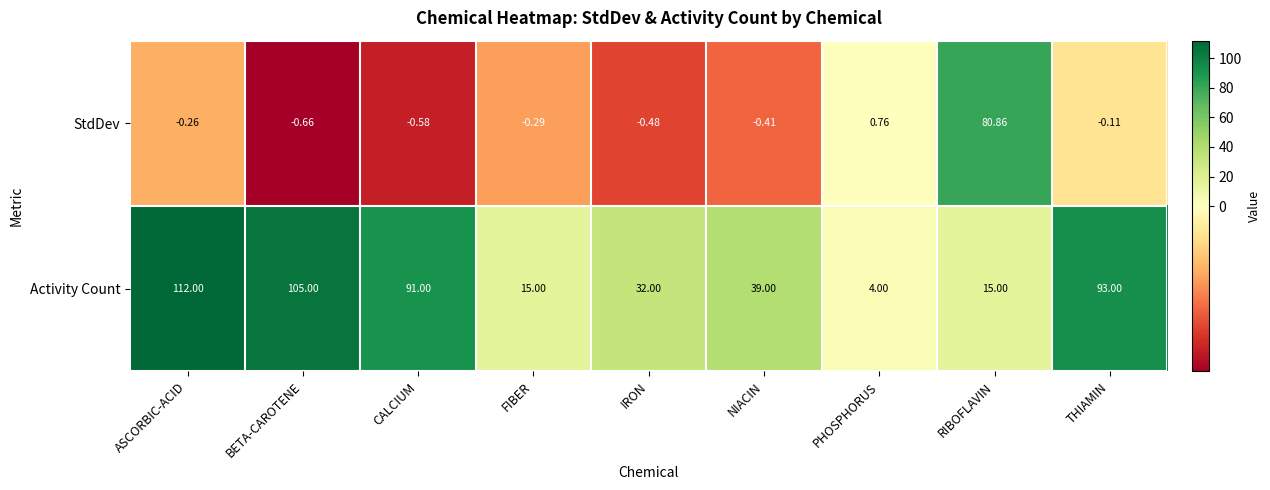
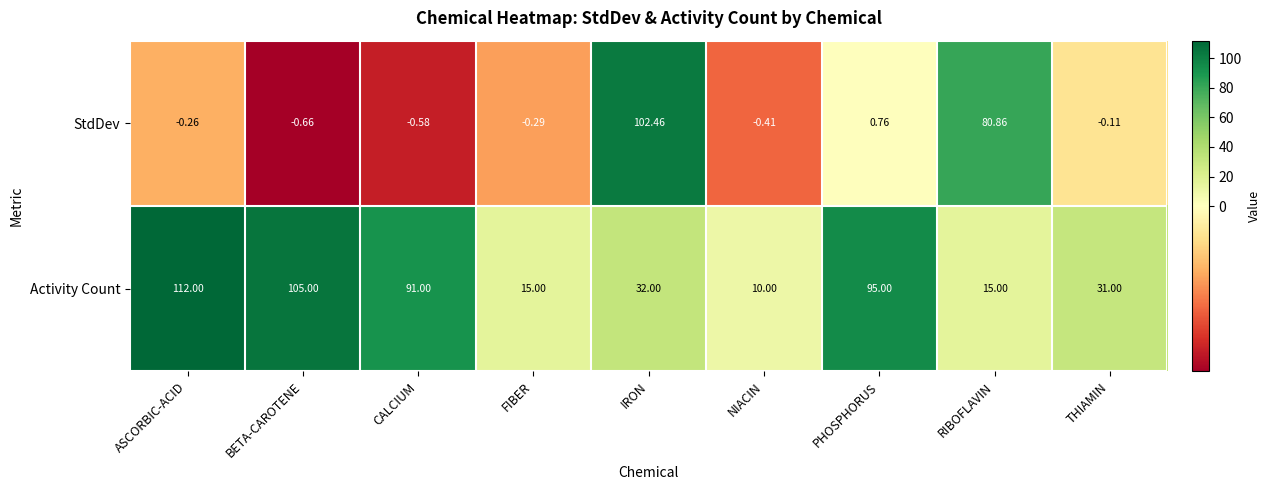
StdDev, IRON: -0.48 -> 102.46
Activity Count, NIACIN: 39.00 -> 10.00
Activity Count, PHOSPHORUS: 4.00 -> 95.00
Activity Count, THIAMIN: 93.00 -> 31.00
